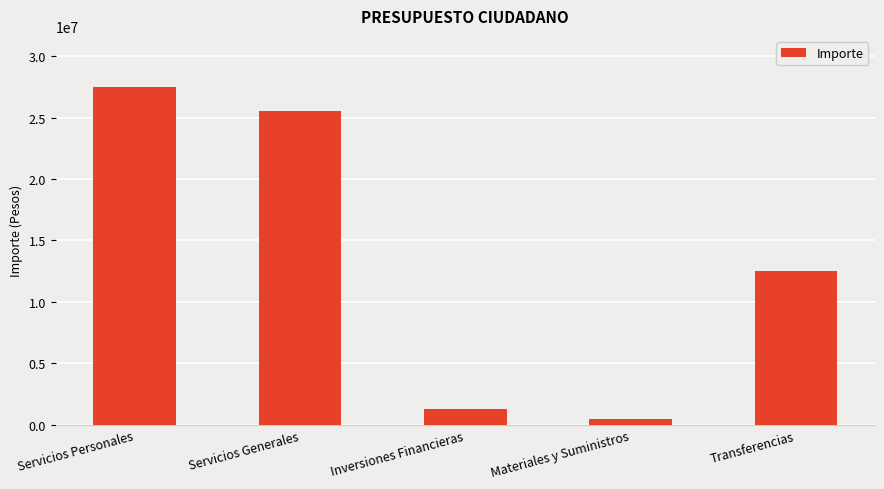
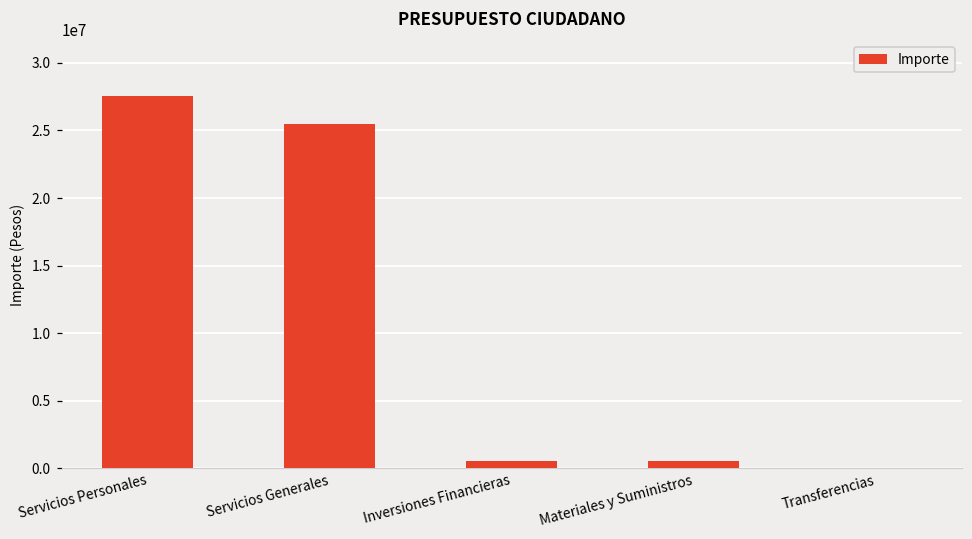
Inversiones Financieras: 1300000 -> 500000
Transferencias: 12500000 -> 0
